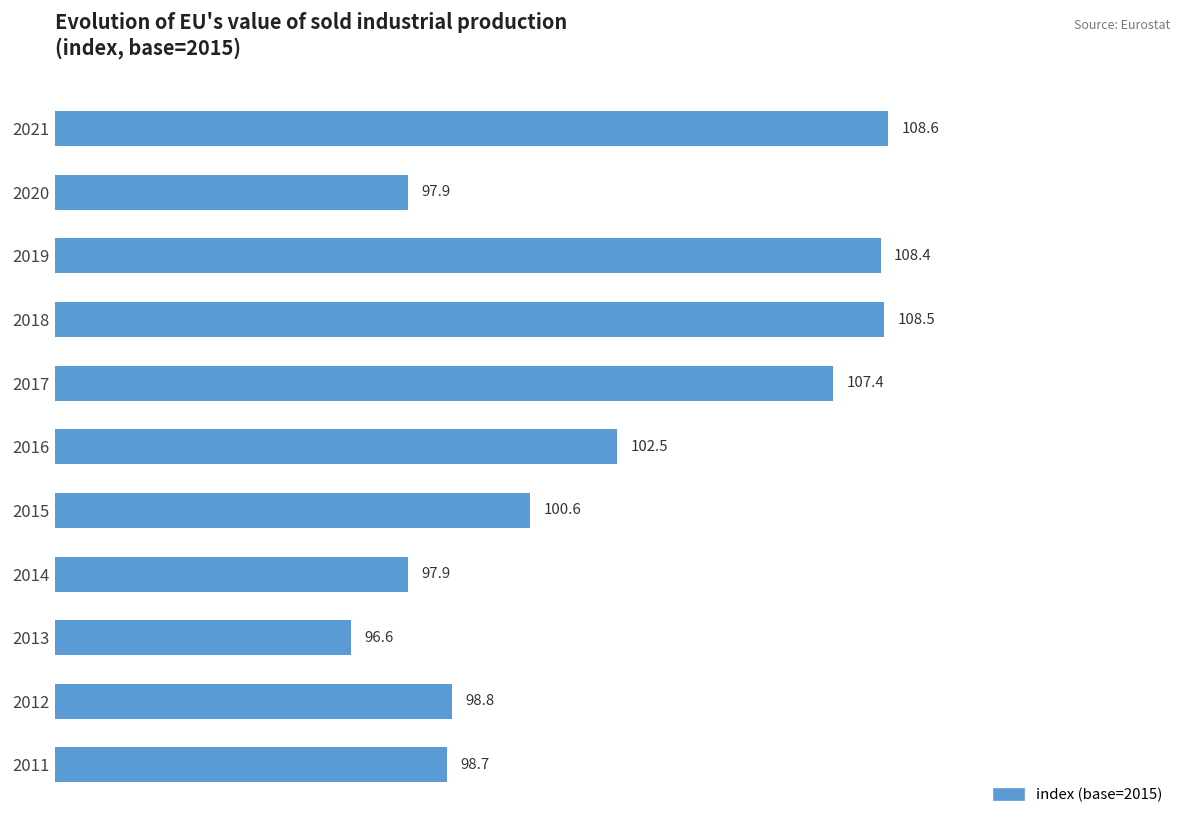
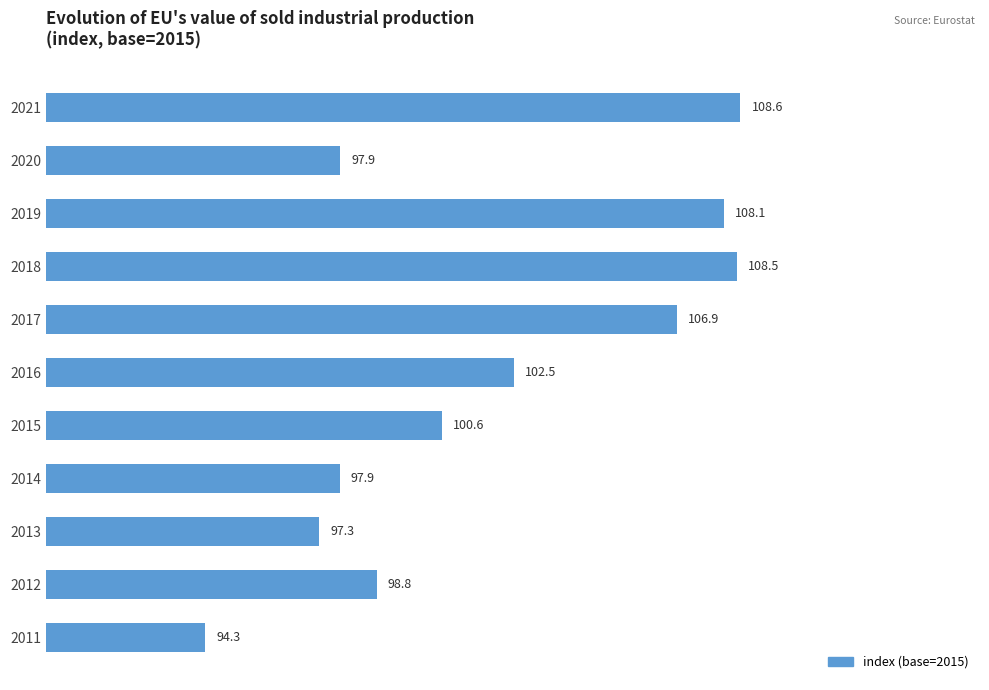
2019: 108.4 -> 108.1
2017: 107.4 -> 106.9
2013: 96.6 -> 97.3
2011: 98.7 -> 94.3
